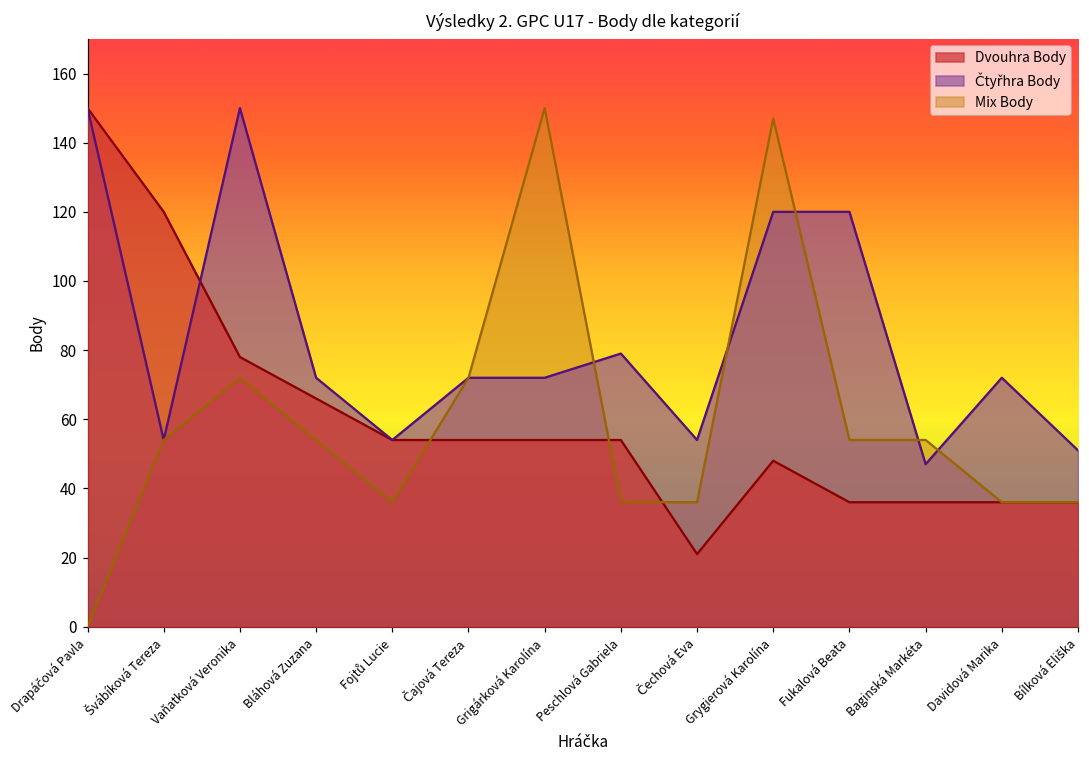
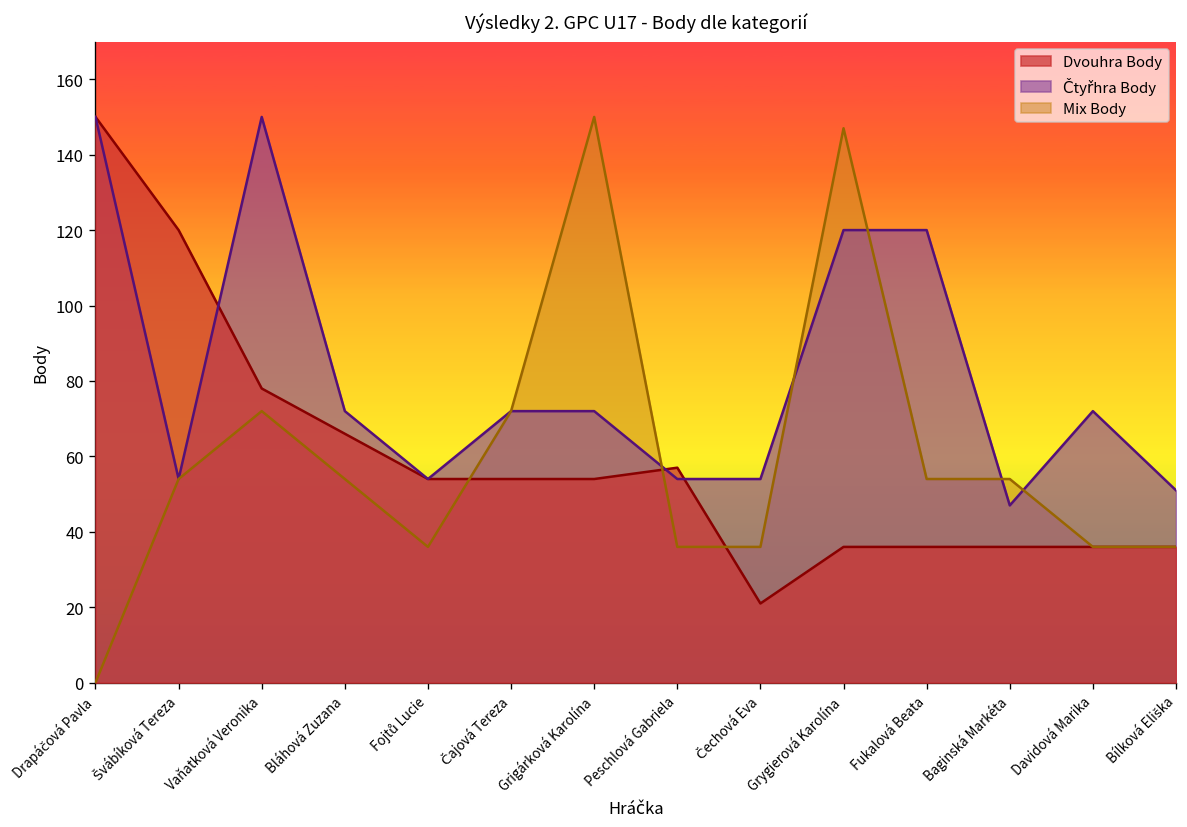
Dvouhra Body, Peschlová Gabriela: 54 -> 57
Čtyřhra Body, Peschlová Gabriela: 79 -> 54
Dvouhra Body, Grygierová Karolína: 48 -> 36
